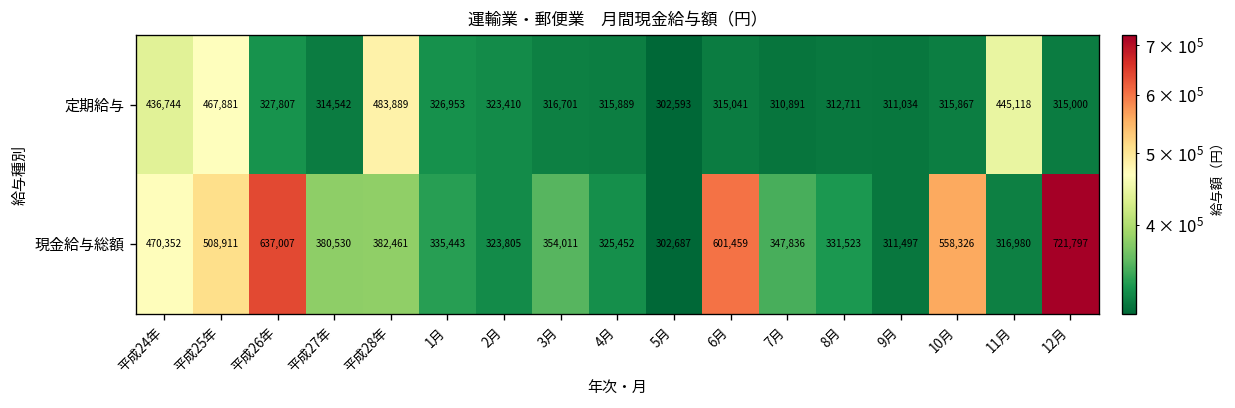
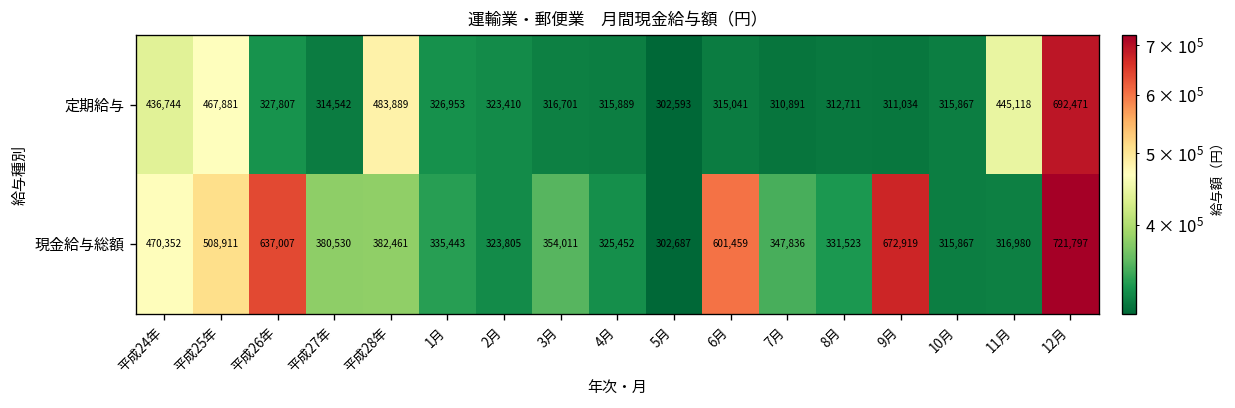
定期給与, 12月: 315,000 -> 692,471
現金給与総額, 9月: 311,497 -> 672,919
現金給与総額, 10月: 558,326 -> 315,867
